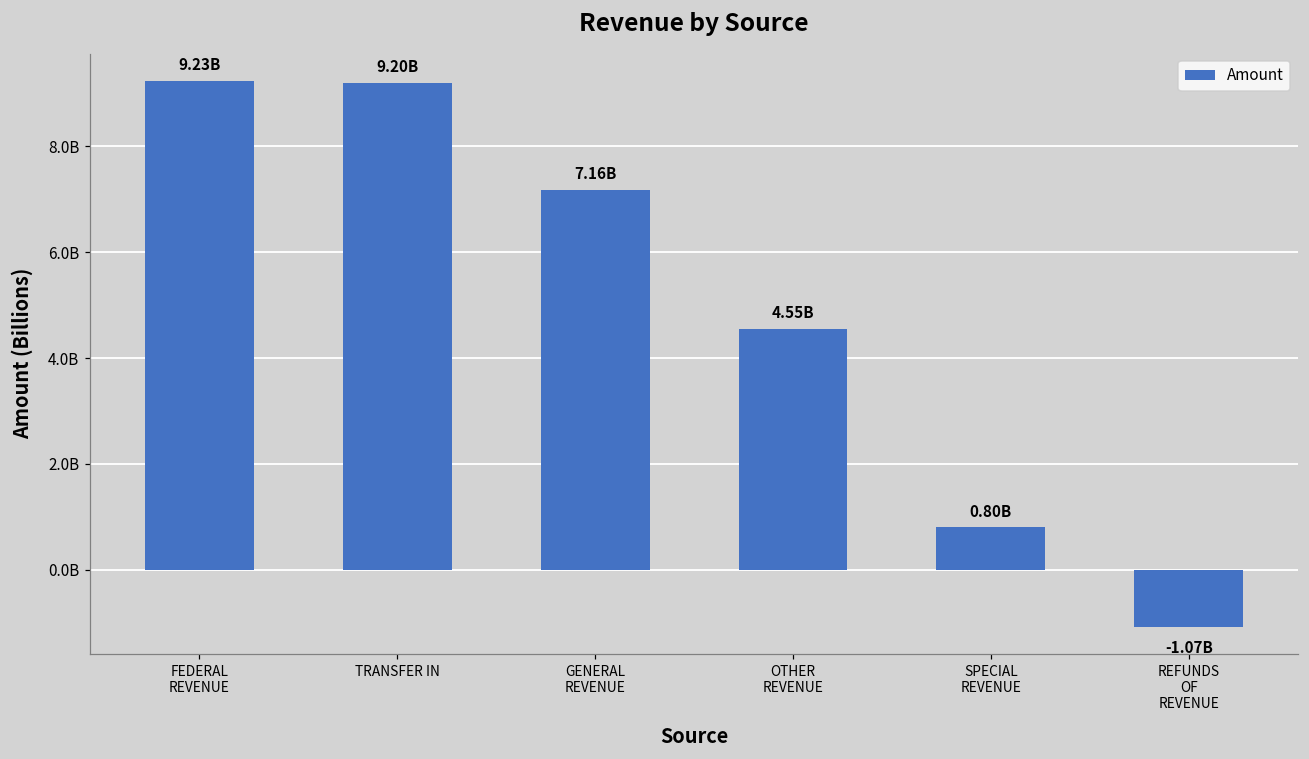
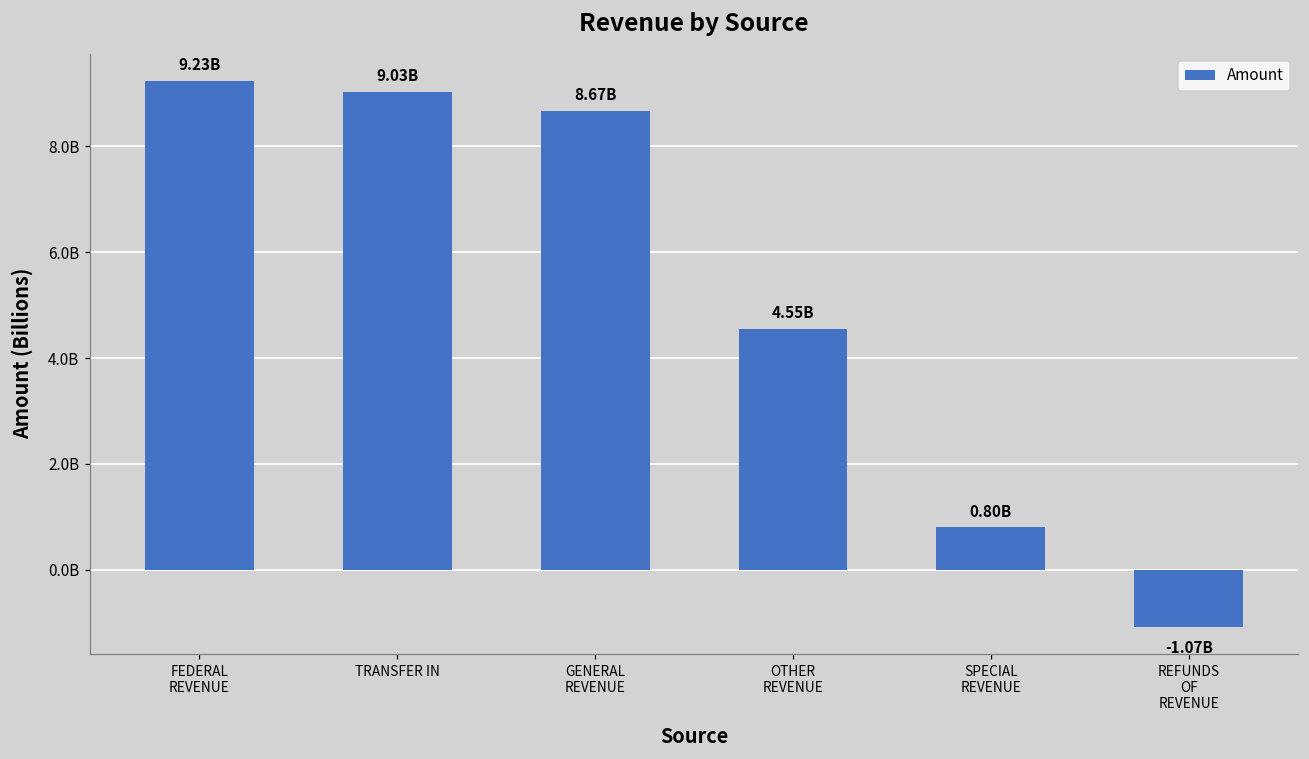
TRANSFER IN: 9.20B -> 9.03B
GENERAL REVENUE: 7.16B -> 8.67B
